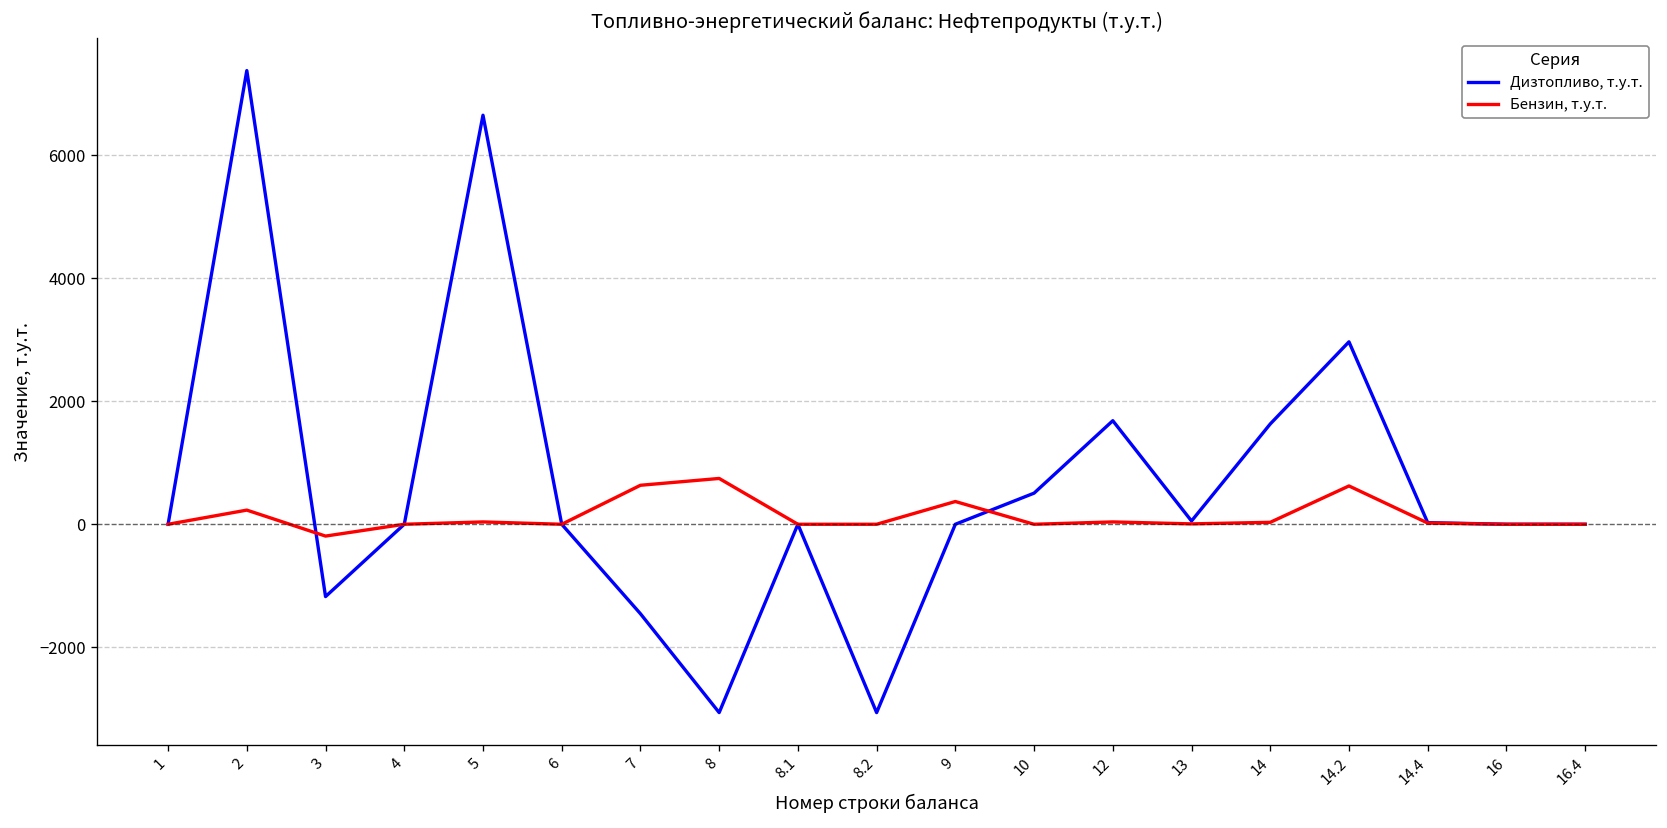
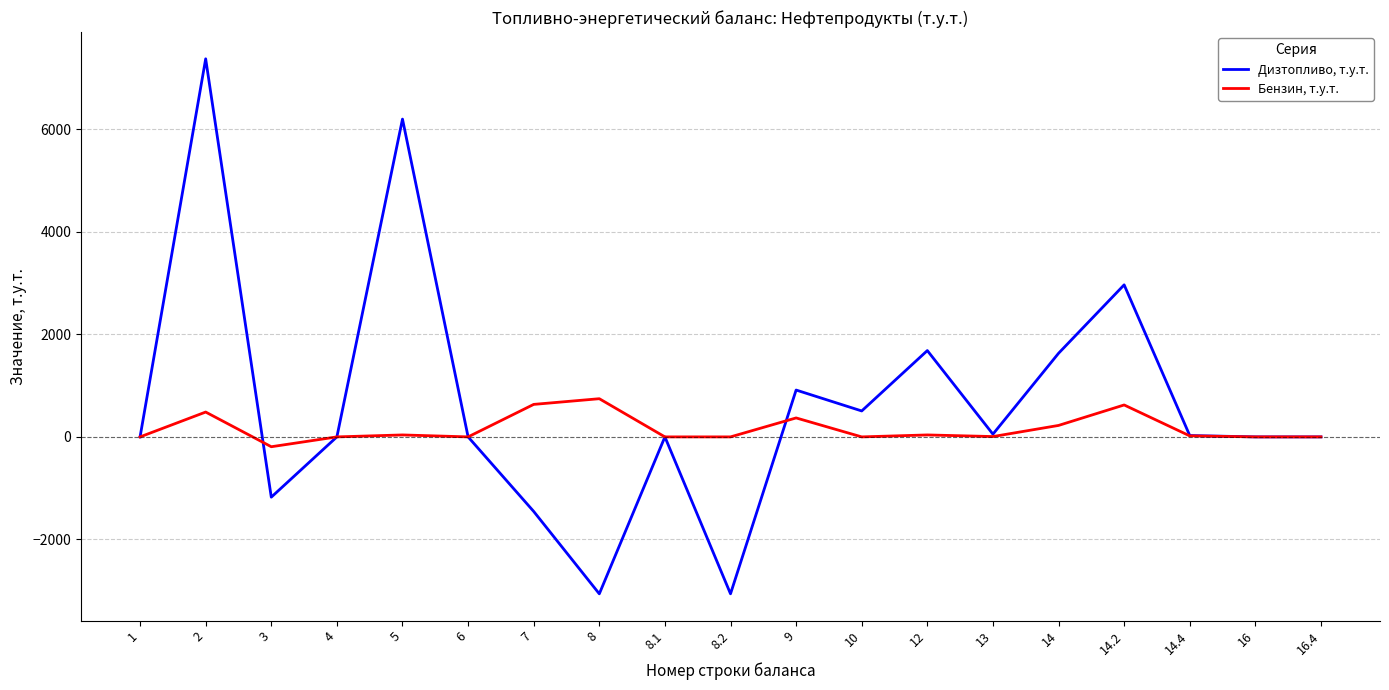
Бензин, т.у.т., 2: 200 -> 500
Дизтопливо, т.у.т., 5: 6700 -> 6200
Дизтопливо, т.у.т., 9: 0 -> 900
Бензин, т.у.т., 14: 0 -> 200
